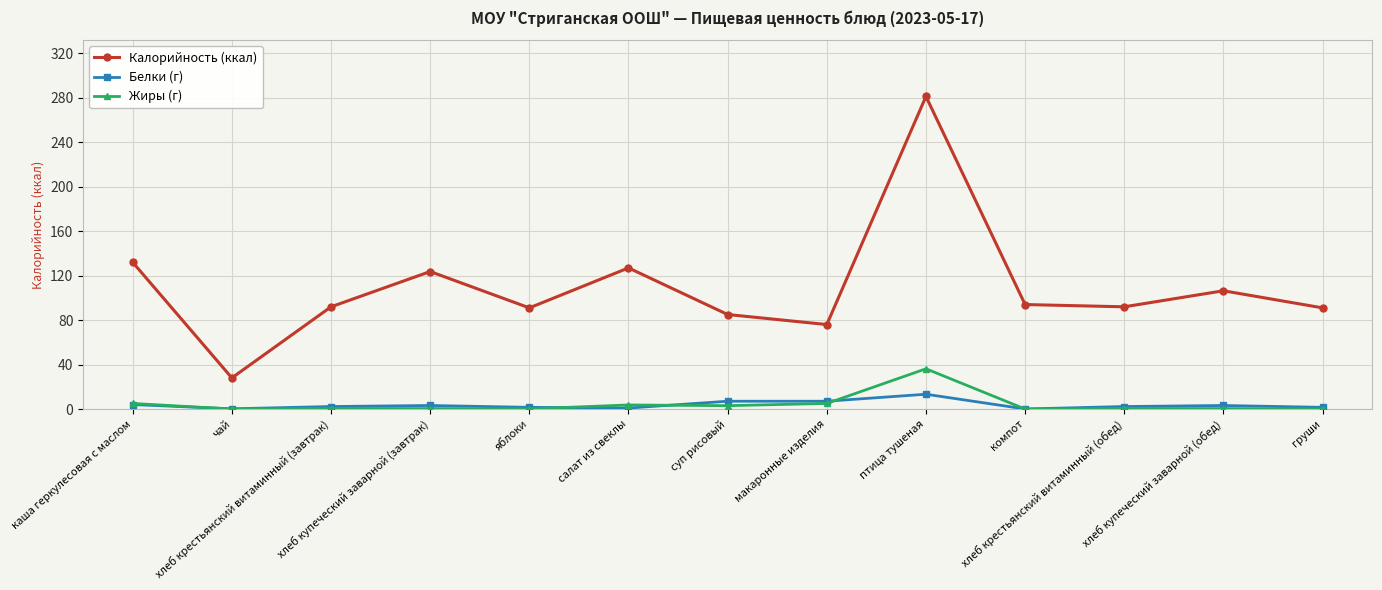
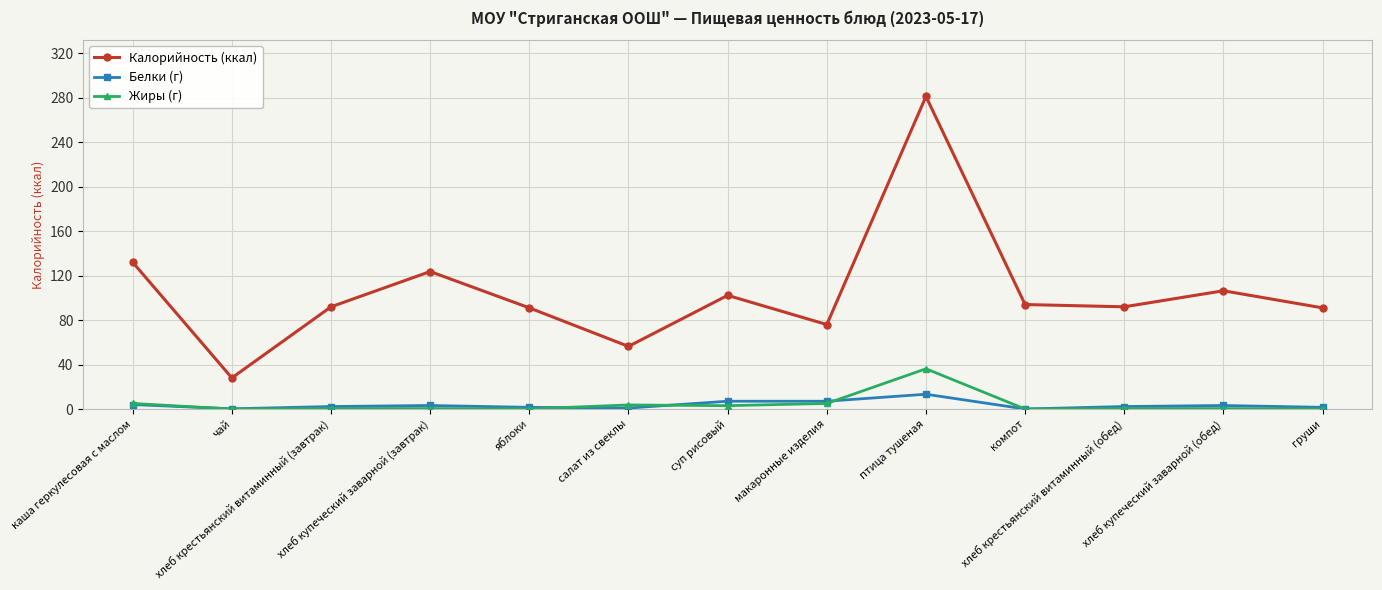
Калорийность (ккал), салат из свеклы: 127 -> 56
Калорийность (ккал), суп рисовый: 85 -> 102
